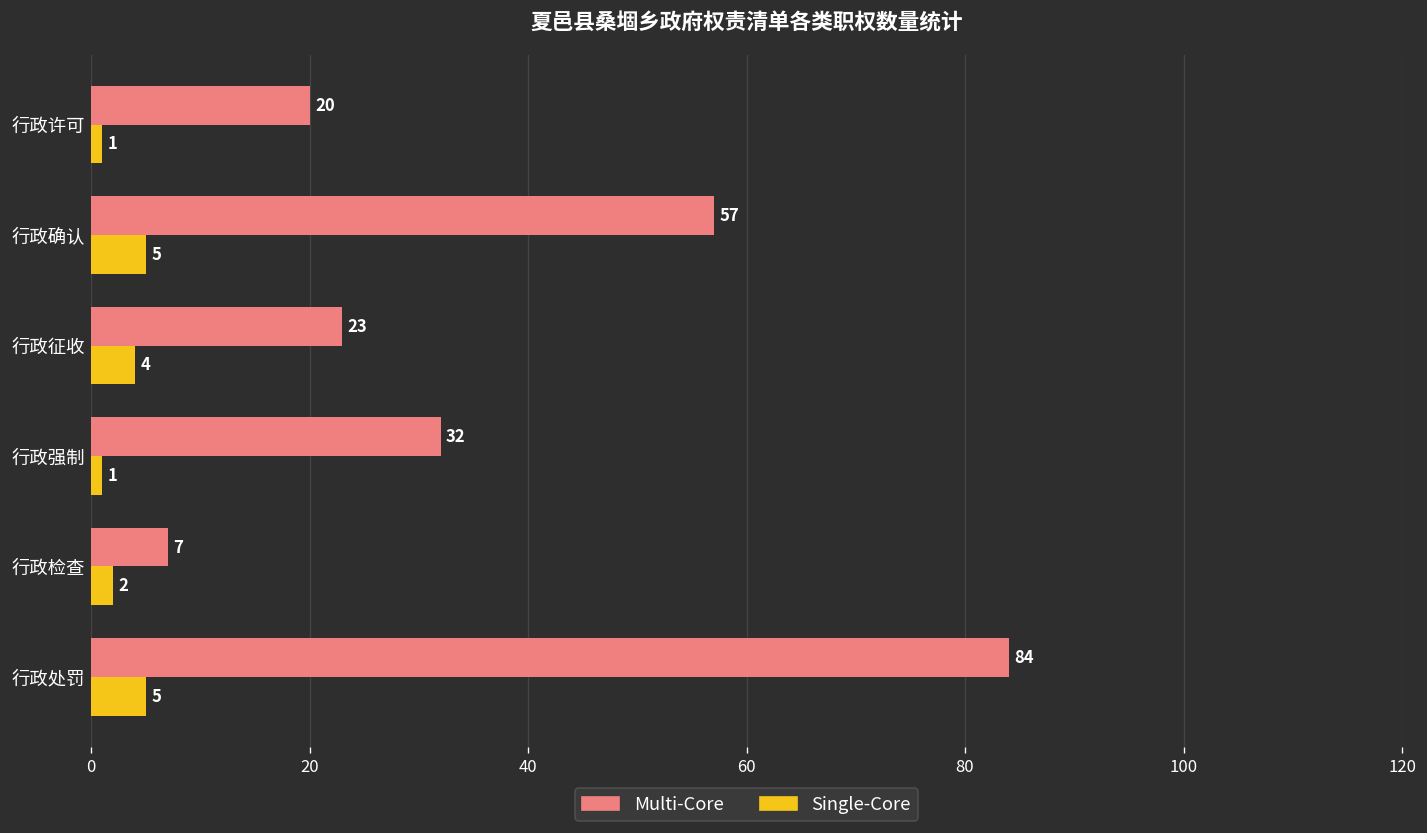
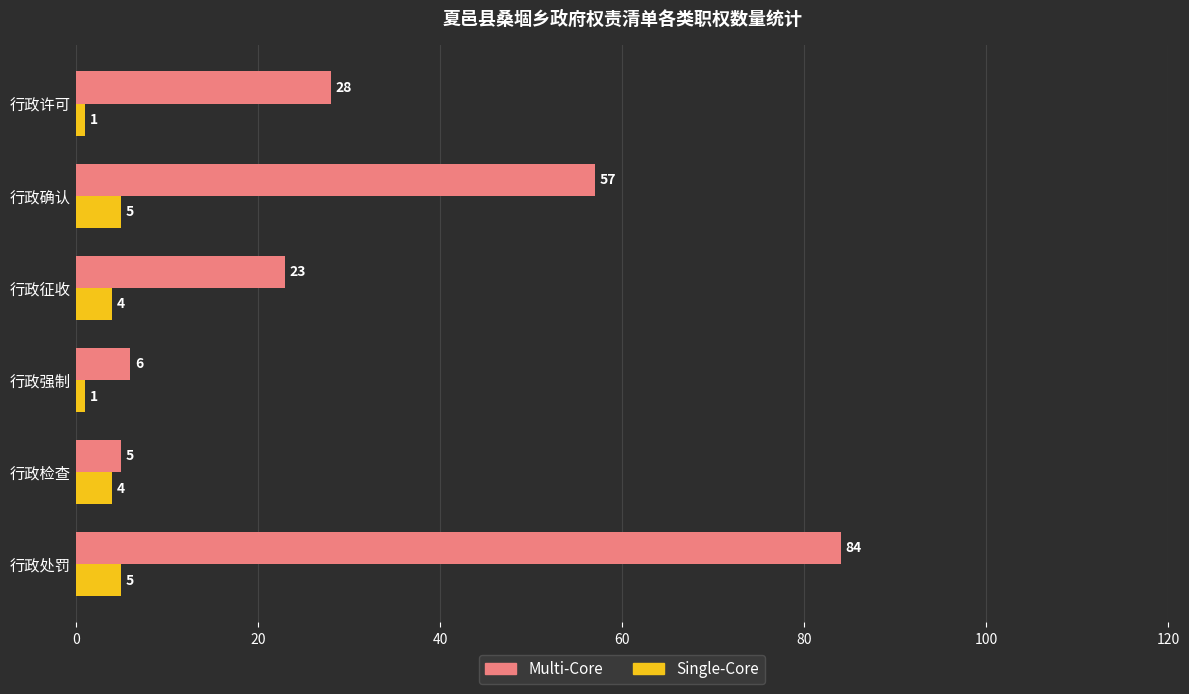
Multi-Core, 行政许可: 20 -> 28
Multi-Core, 行政强制: 32 -> 6
Multi-Core, 行政检查: 7 -> 5
Single-Core, 行政检查: 2 -> 4
